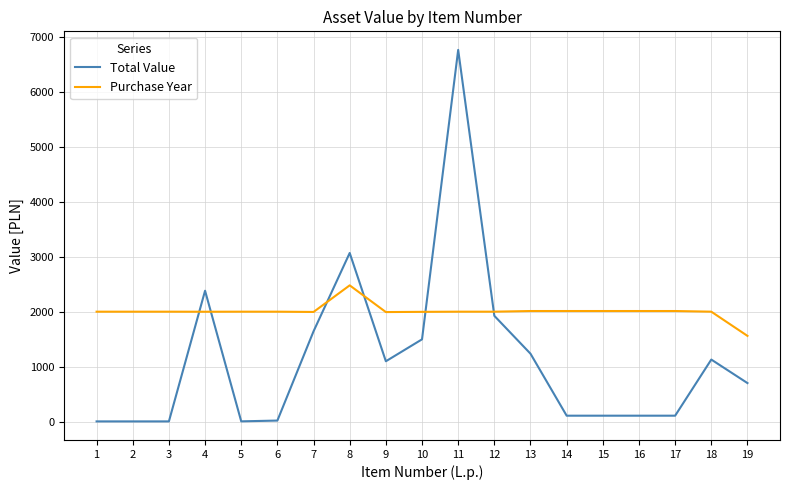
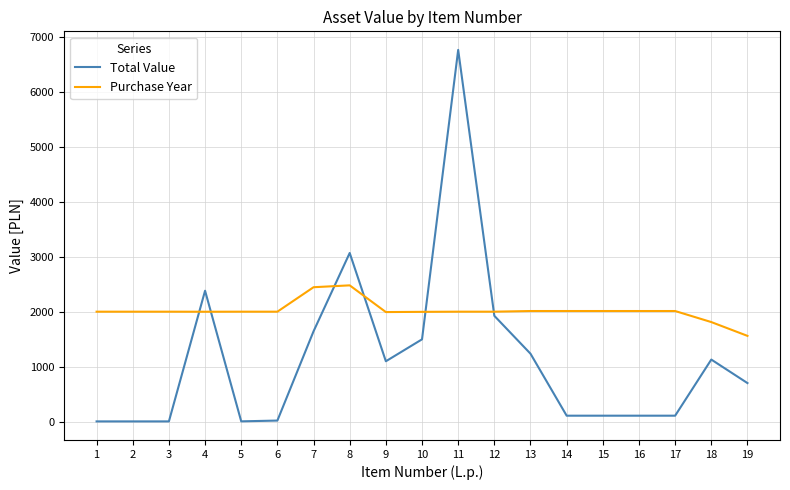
Purchase Year, 7: 2000 -> 2400
Purchase Year, 18: 2000 -> 1800
